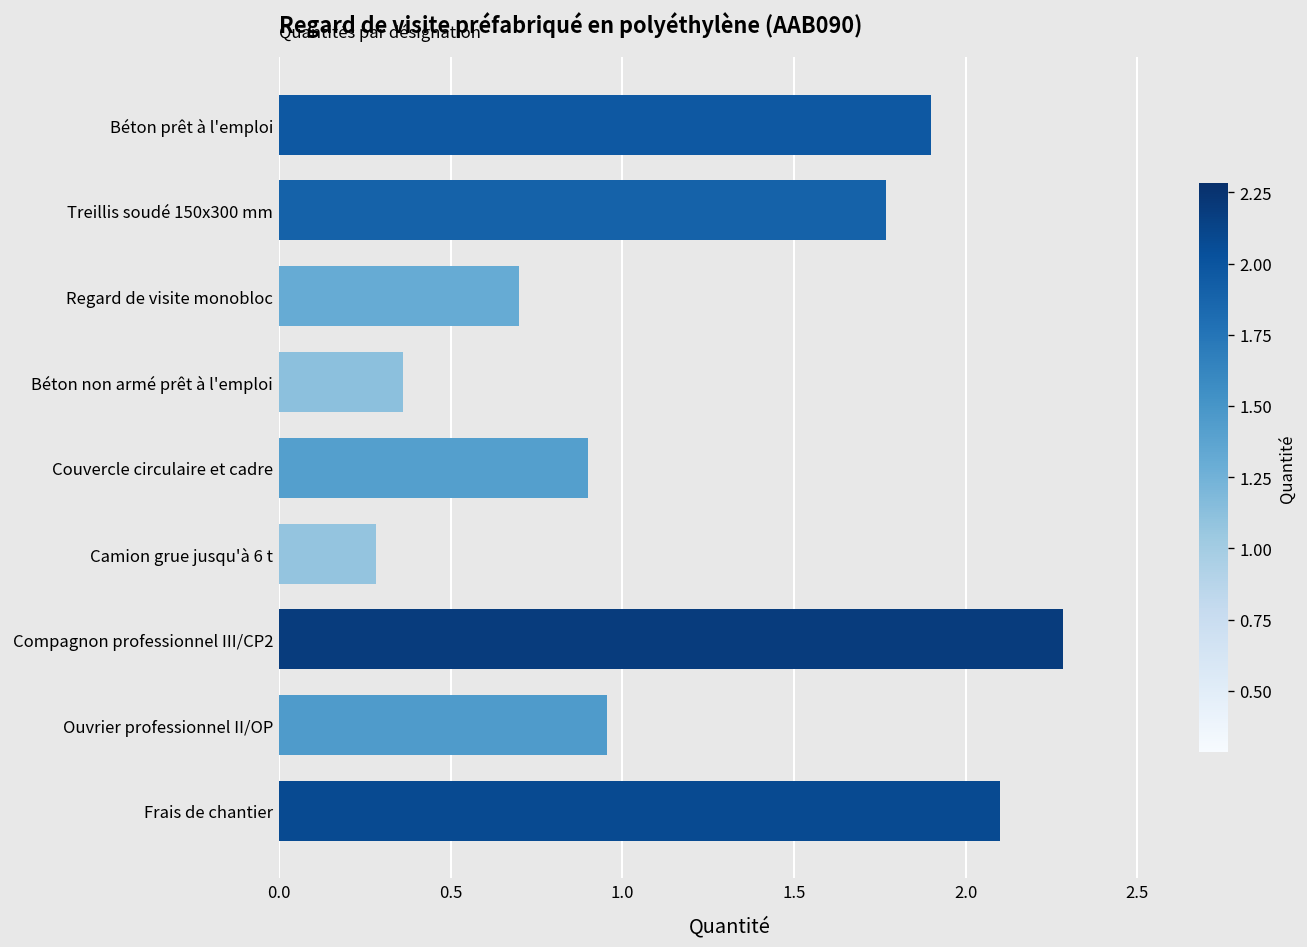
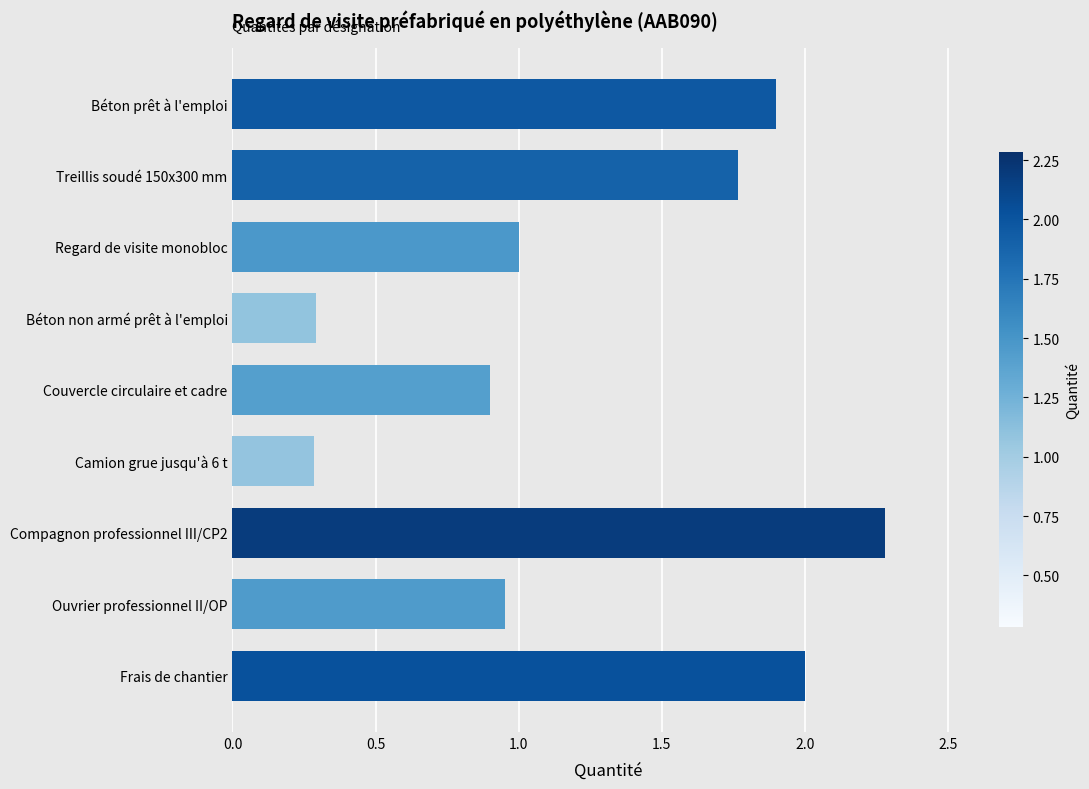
Regard de visite monobloc: 0.7 -> 1.0
Béton non armé prêt à l'emploi: 0.36 -> 0.29
Frais de chantier: 2.1 -> 2.0
